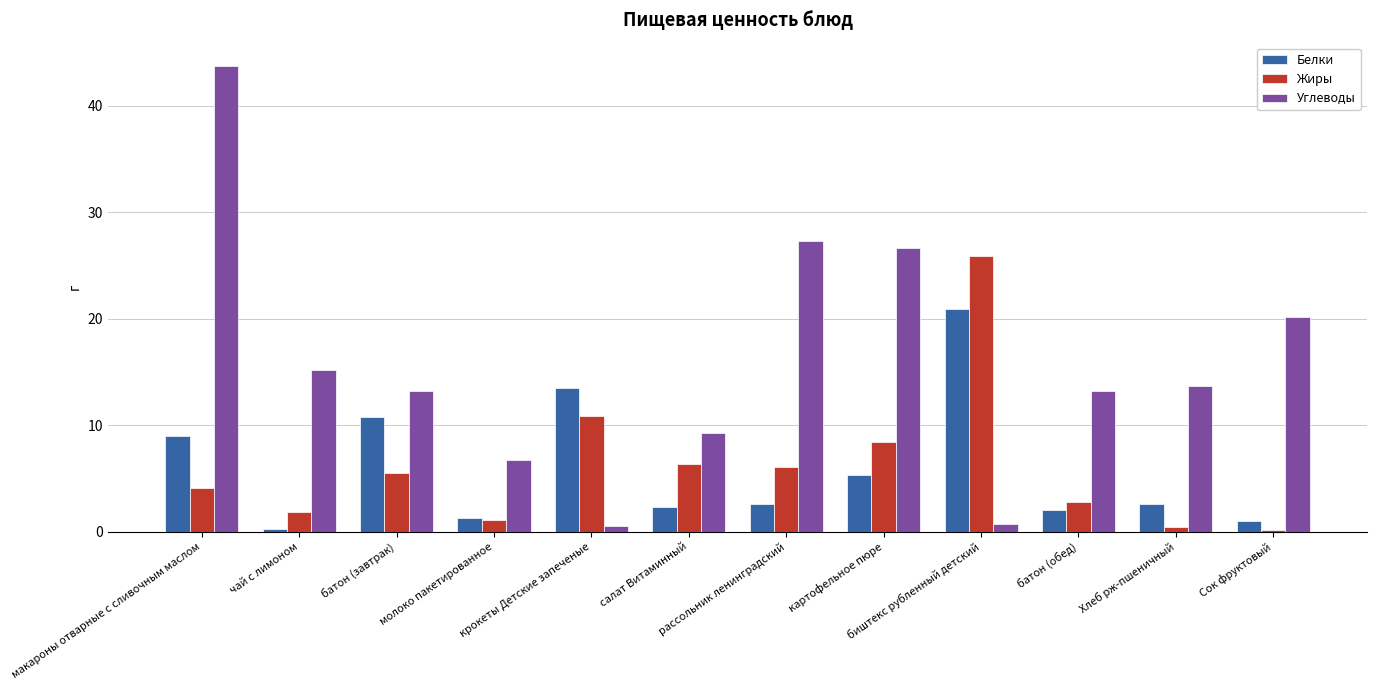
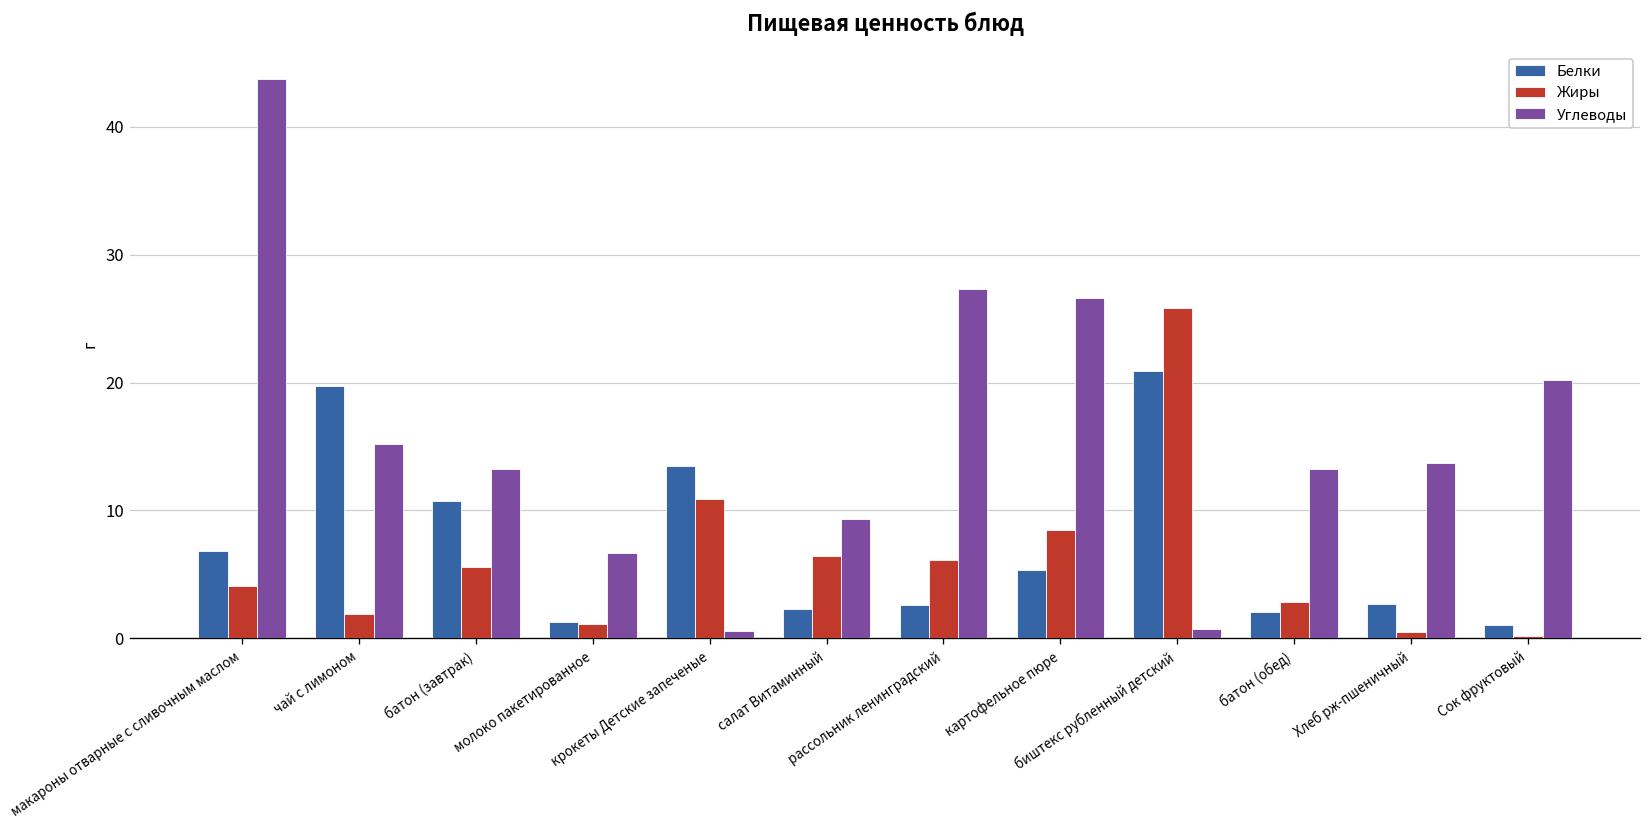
Белки, макароны отварные с сливочным маслом: 9.0 -> 6.8
Белки, чай с лимоном: 0.3 -> 19.7
